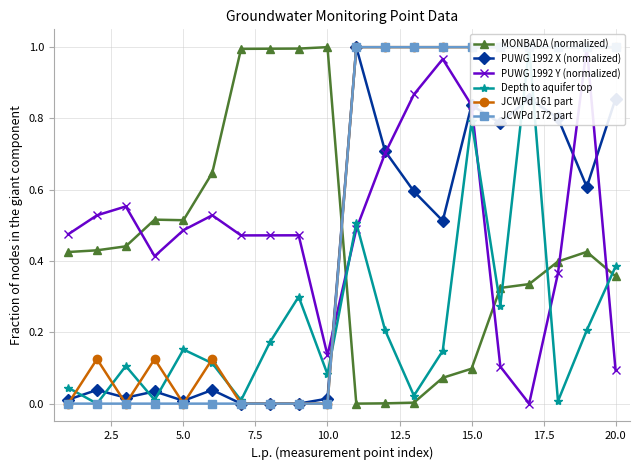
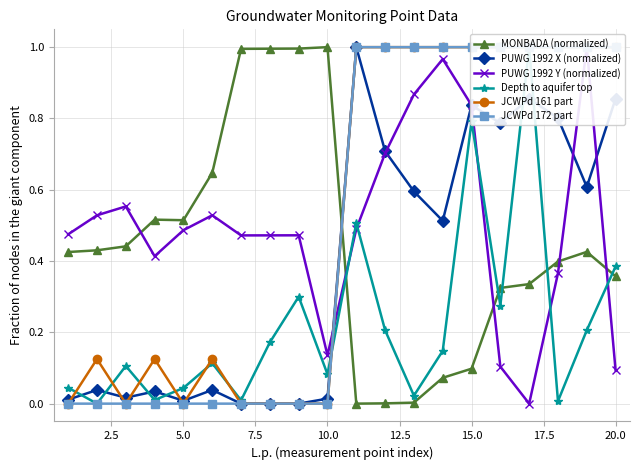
Depth to aquifer top, 5.0: 0.15 -> 0.04
